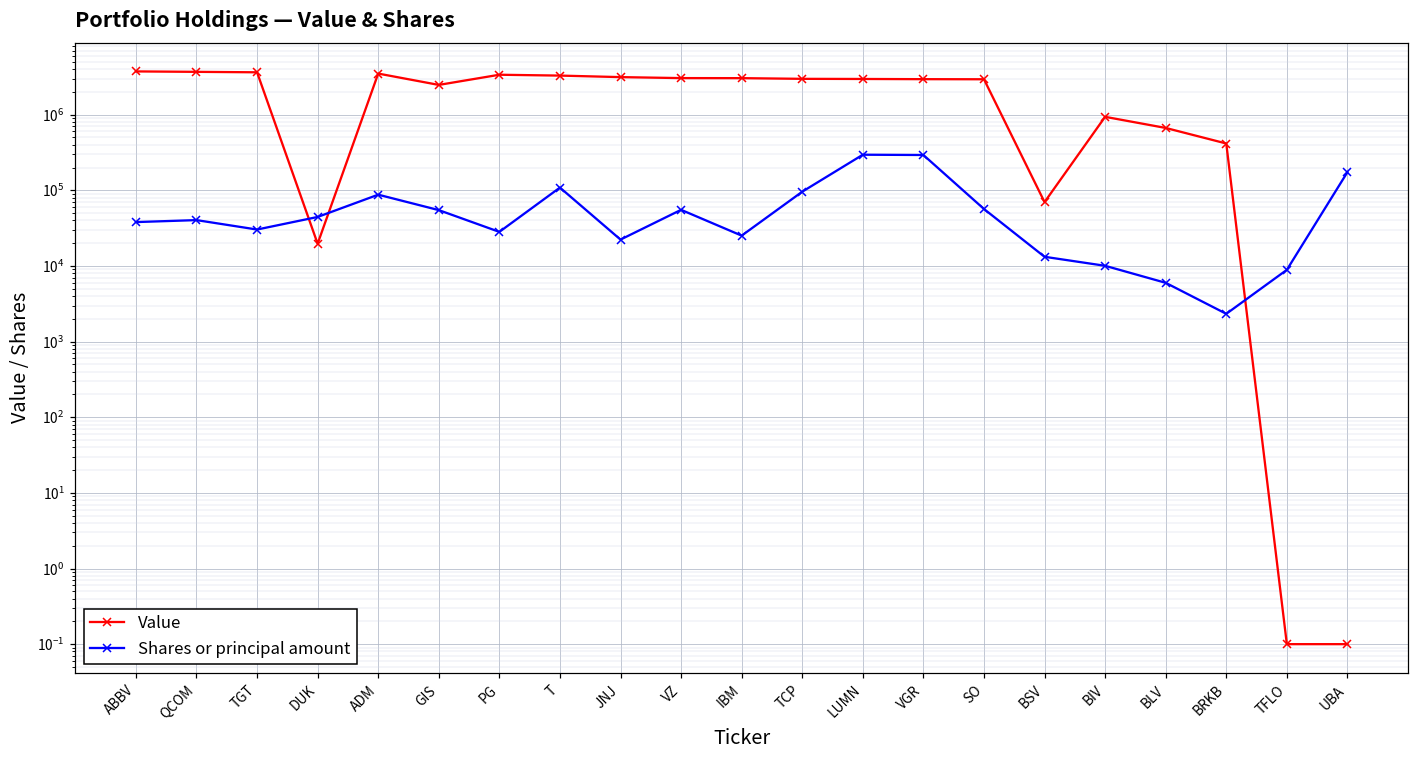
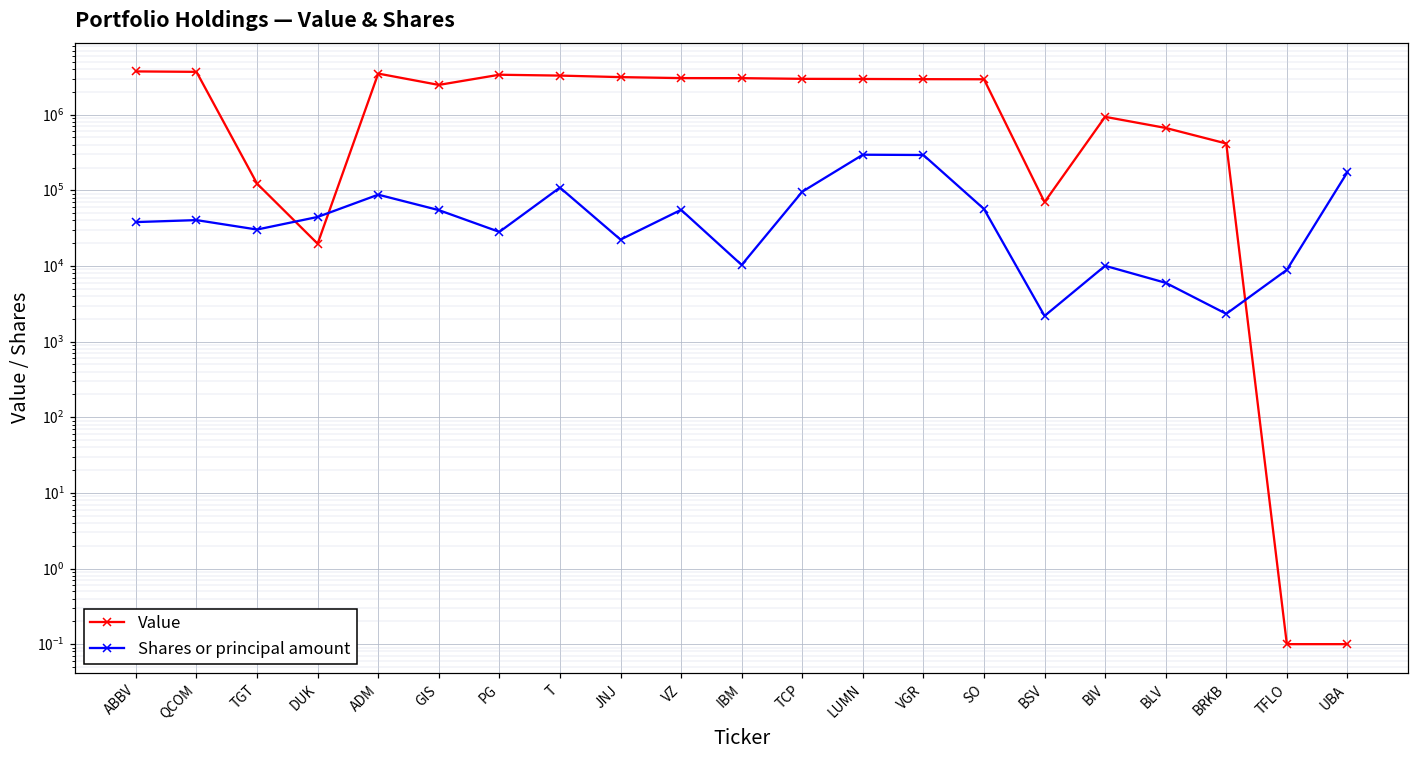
Value, TGT: 4000000 -> 120000
Shares or principal amount, IBM: 25000 -> 10000
Shares or principal amount, BSV: 13000 -> 2200
